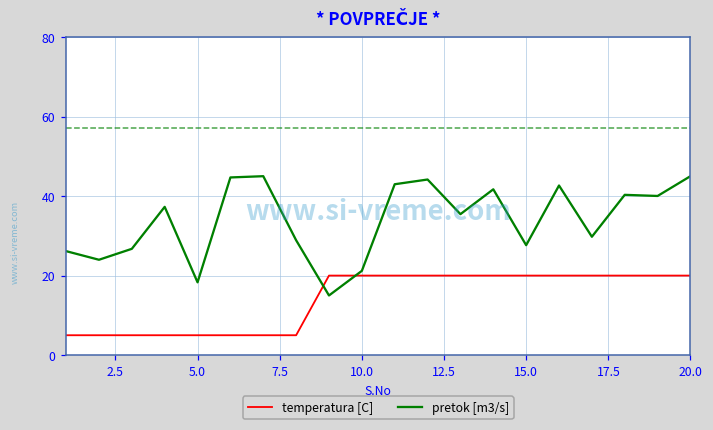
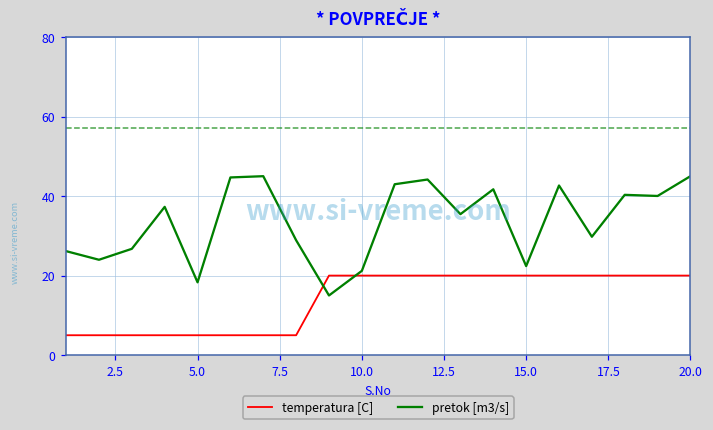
pretok [m3/s], 15.0: 28 -> 22
